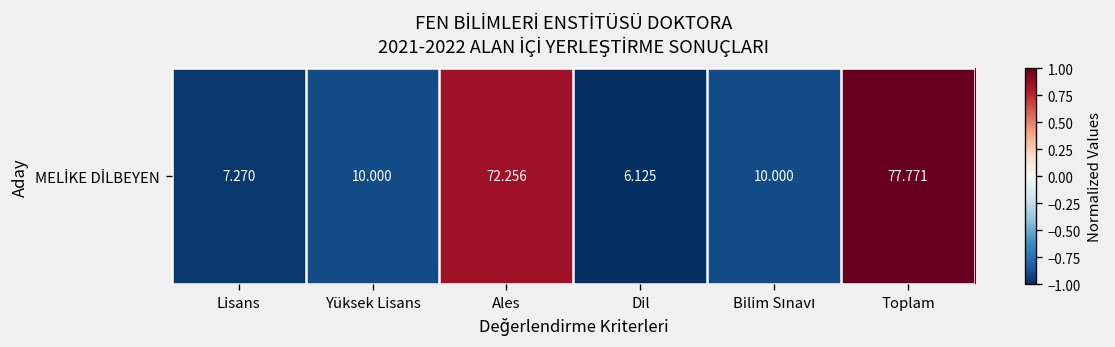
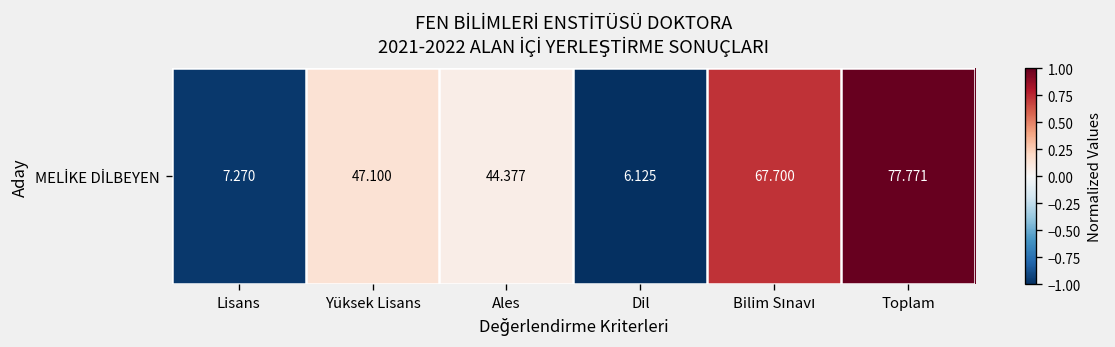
MELİKE DİLBEYEN, Yüksek Lisans: 10.000 -> 47.100
MELİKE DİLBEYEN, Ales: 72.256 -> 44.377
MELİKE DİLBEYEN, Bilim Sınavı: 10.000 -> 67.700
